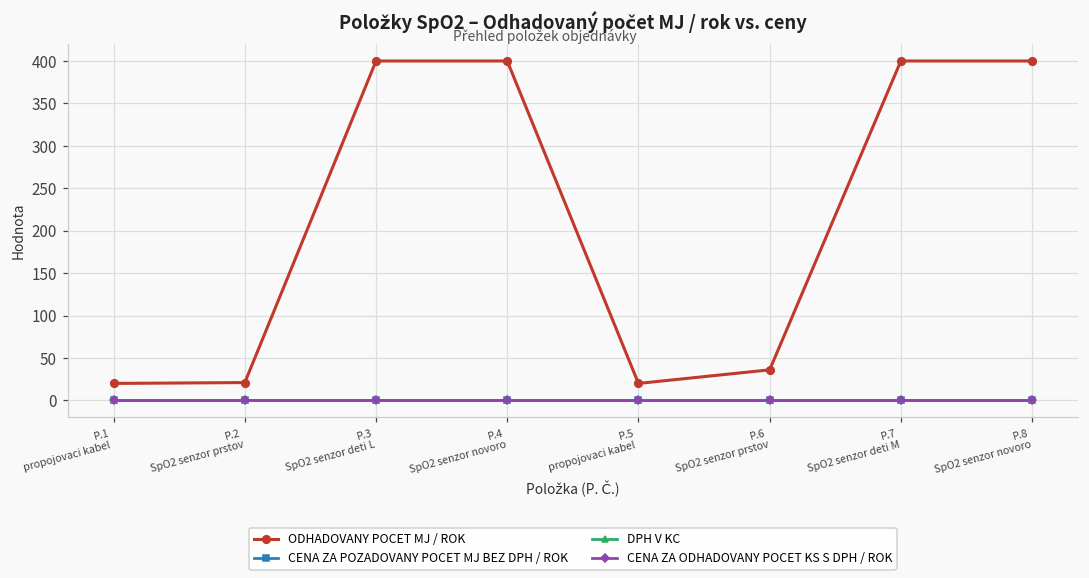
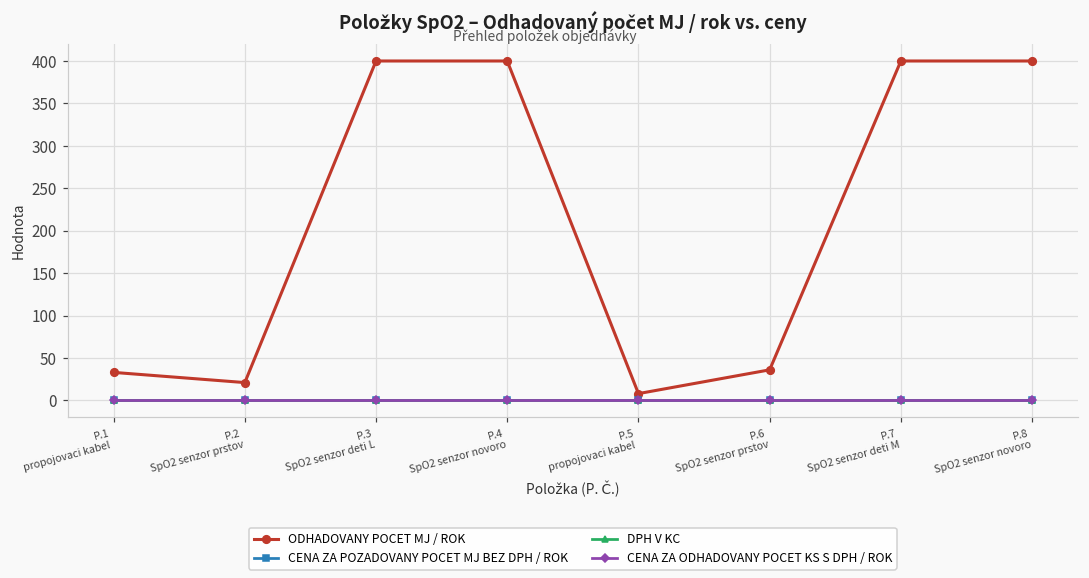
ODHADOVANY POCET MJ / ROK, P.1 propojovaci kabel: 20 -> 30
ODHADOVANY POCET MJ / ROK, P.5 propojovaci kabel: 20 -> 10
